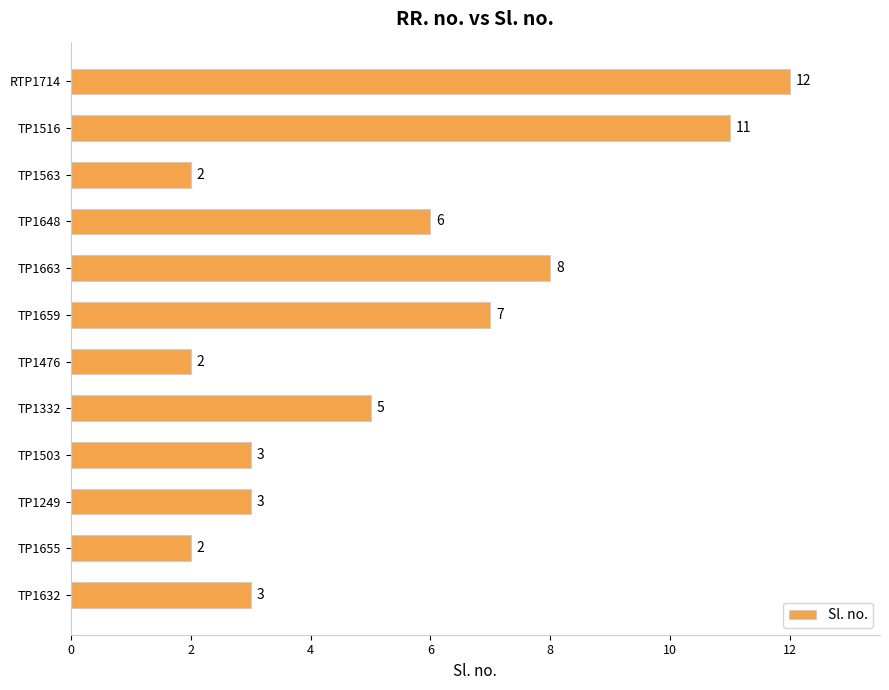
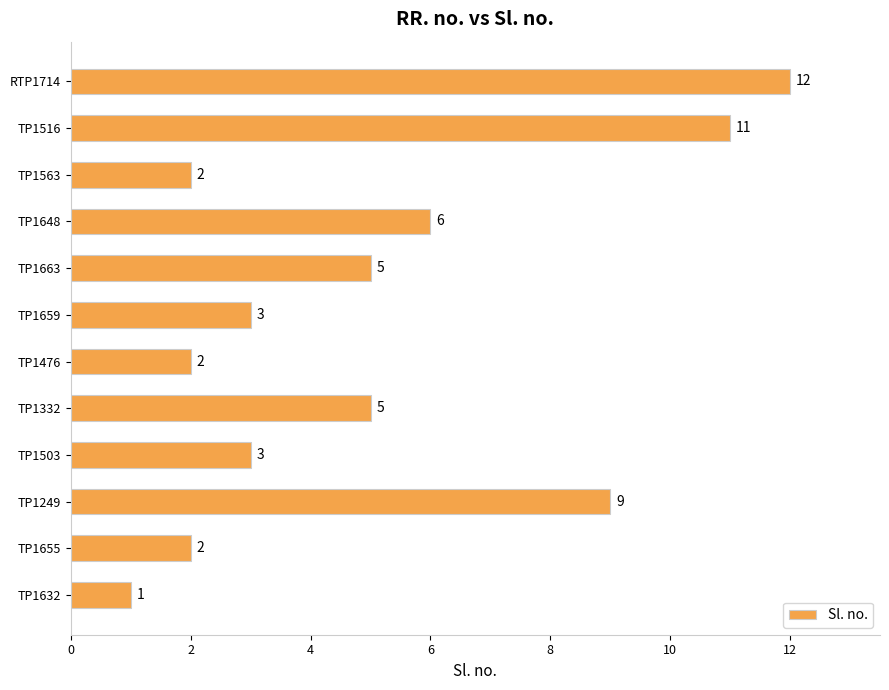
TP1663: 8 -> 5
TP1659: 7 -> 3
TP1249: 3 -> 9
TP1632: 3 -> 1
